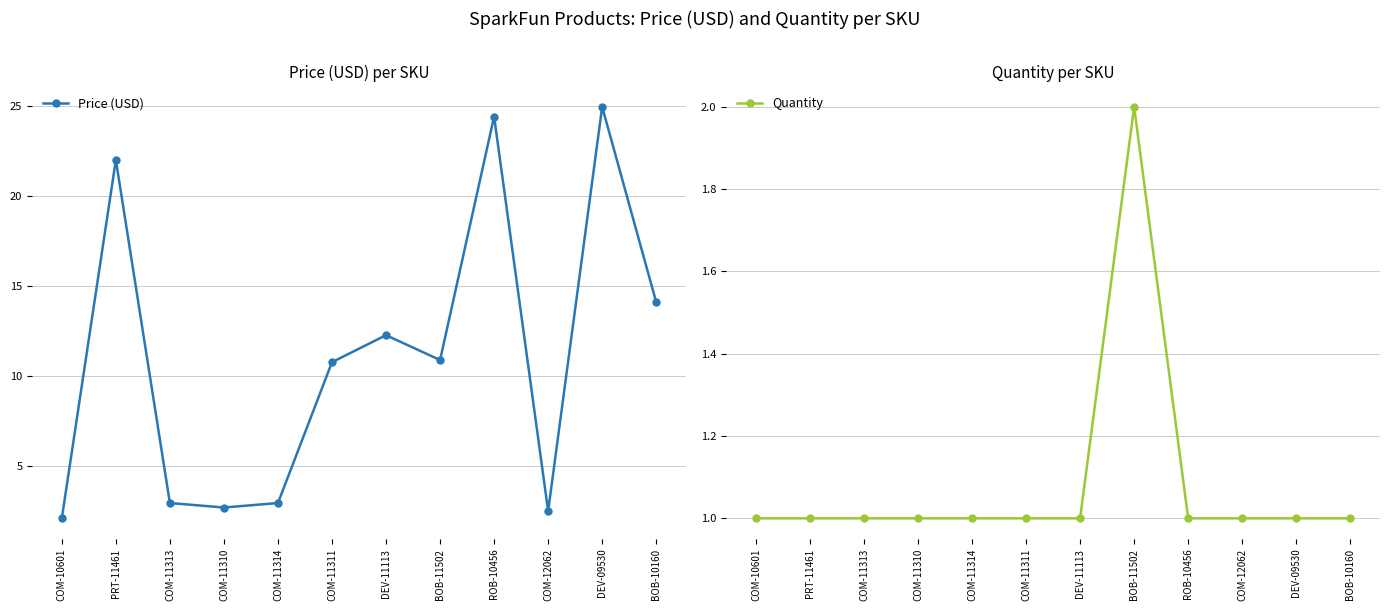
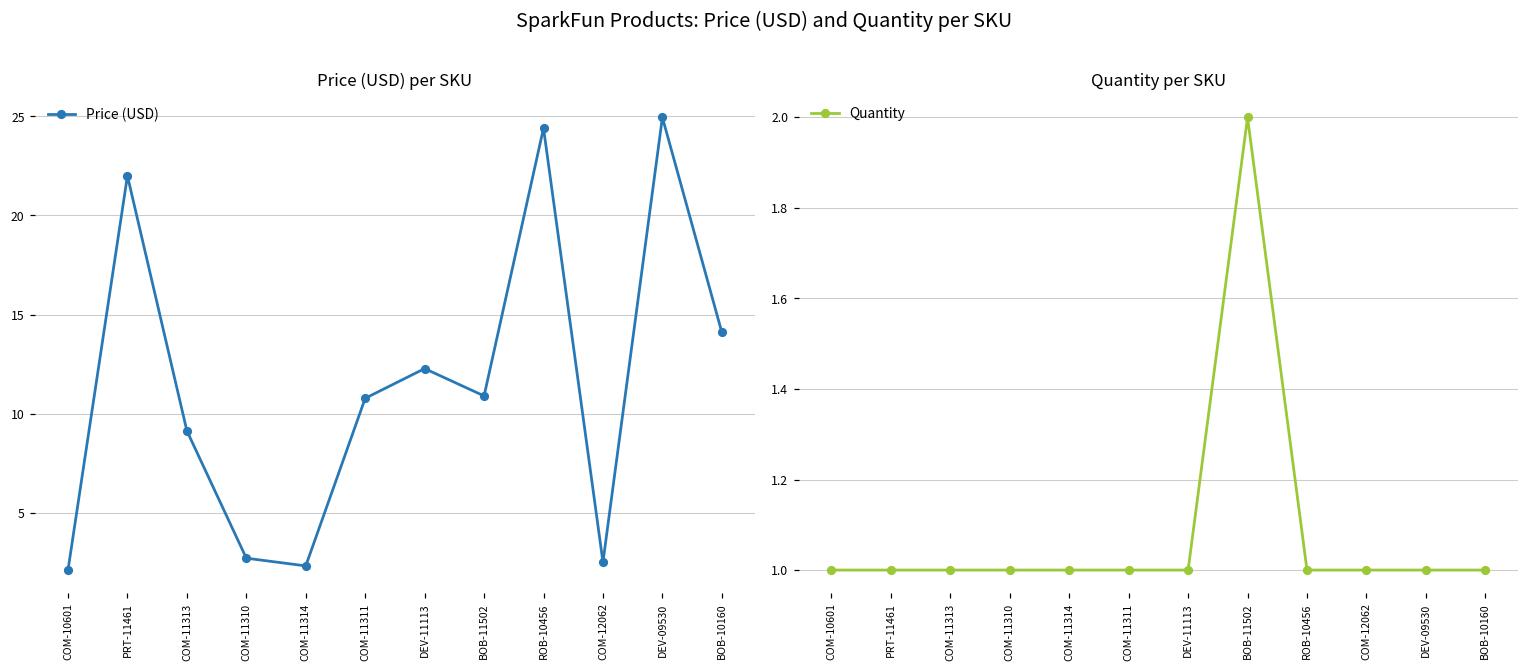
Price (USD) per SKU, COM-11313: 3.0 -> 9.1
Price (USD) per SKU, COM-11314: 3.0 -> 2.3
